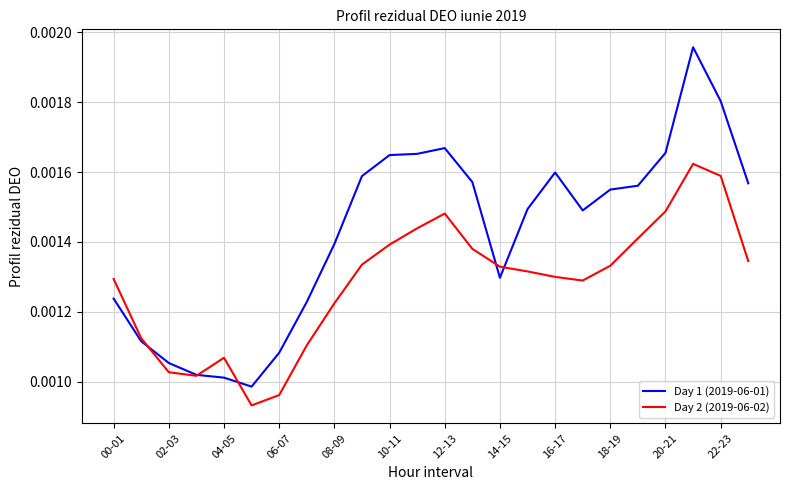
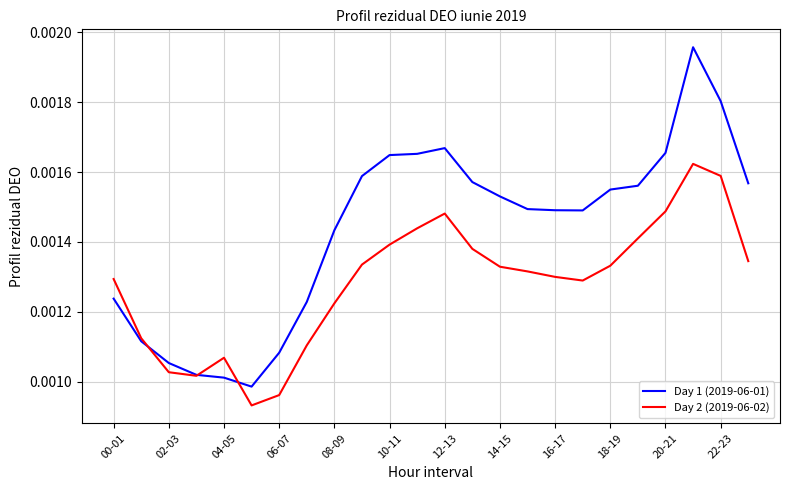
Day 1 (2019-06-01), 08-09: 0.00139 -> 0.00143
Day 1 (2019-06-01), 14-15: 0.00130 -> 0.00153
Day 1 (2019-06-01), 16-17: 0.00160 -> 0.00149
